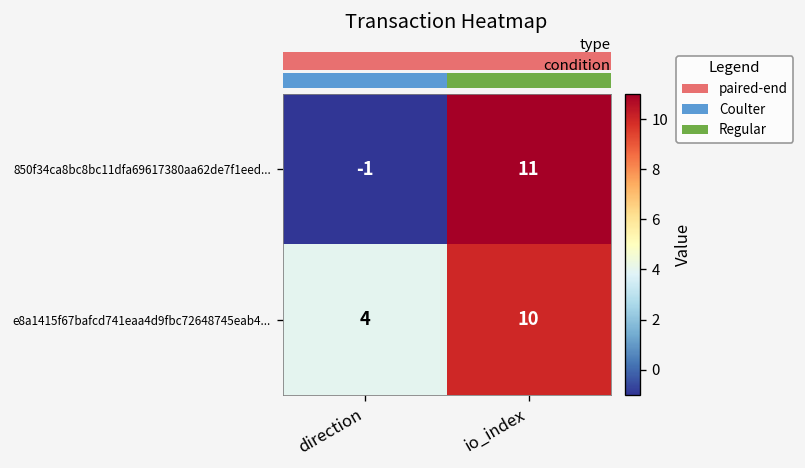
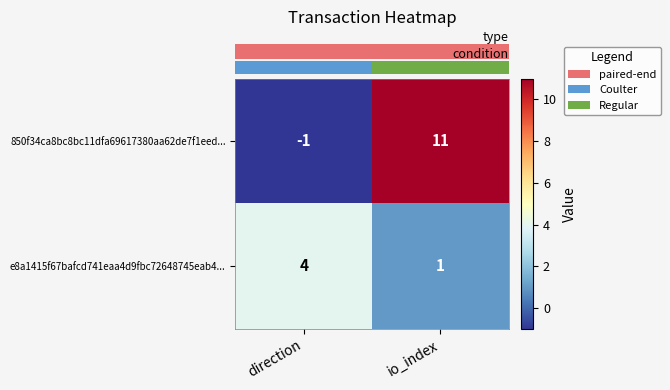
e8a1415f67bafcd741eaa4d9fbc72648745eab4..., io_index: 10 -> 1
